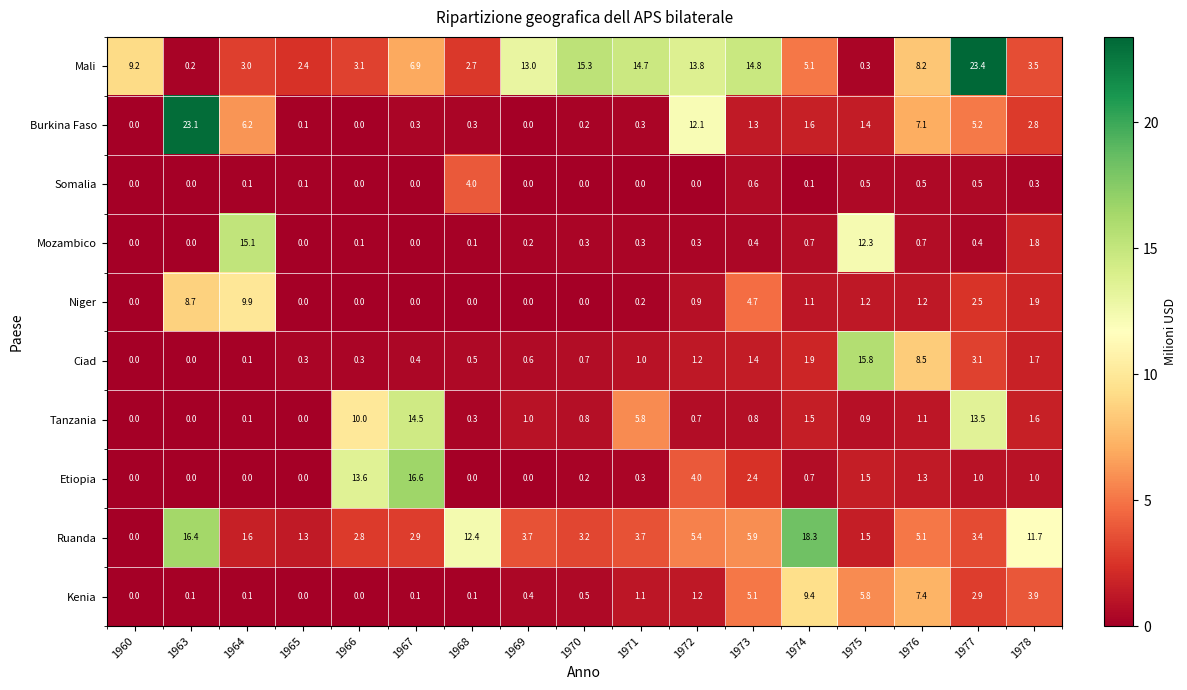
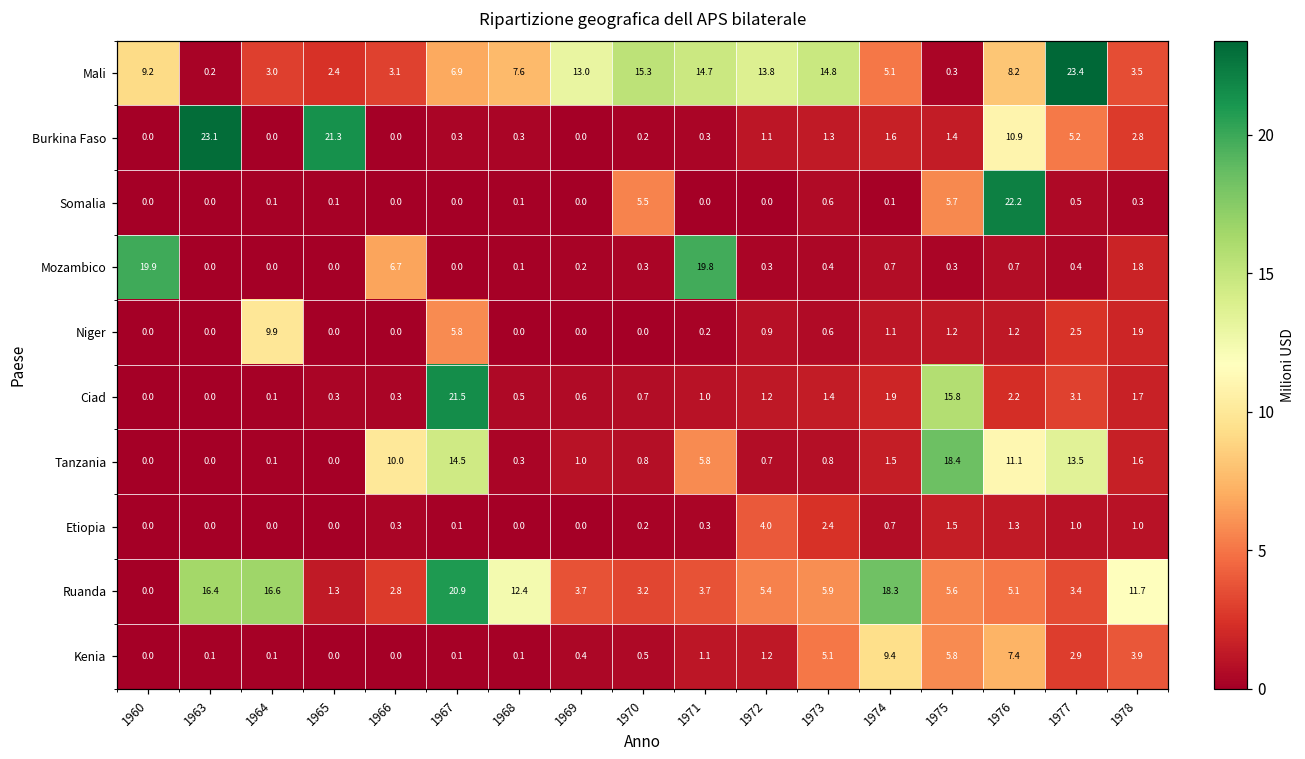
Mali, 1968: 2.7 -> 7.6
Burkina Faso, 1964: 6.2 -> 0.0
Burkina Faso, 1965: 0.1 -> 21.3
Burkina Faso, 1972: 12.1 -> 1.1
Burkina Faso, 1976: 7.1 -> 10.9
Somalia, 1968: 4.0 -> 0.1
Somalia, 1970: 0.0 -> 5.5
Somalia, 1975: 0.5 -> 5.7
Somalia, 1976: 0.5 -> 22.2
Mozambico, 1960: 0.0 -> 19.9
Mozambico, 1964: 15.1 -> 0.0
Mozambico, 1966: 0.1 -> 6.7
Mozambico, 1971: 0.3 -> 19.8
Mozambico, 1975: 12.3 -> 0.3
Niger, 1963: 8.7 -> 0.0
Niger, 1967: 0.0 -> 5.8
Niger, 1973: 4.7 -> 0.6
Ciad, 1967: 0.4 -> 21.5
Ciad, 1976: 8.5 -> 2.2
Tanzania, 1975: 0.9 -> 18.4
Tanzania, 1976: 1.1 -> 11.1
Etiopia, 1966: 13.6 -> 0.3
Etiopia, 1967: 16.6 -> 0.1
Ruanda, 1964: 1.6 -> 16.6
Ruanda, 1967: 2.9 -> 20.9
Ruanda, 1975: 1.5 -> 5.6
